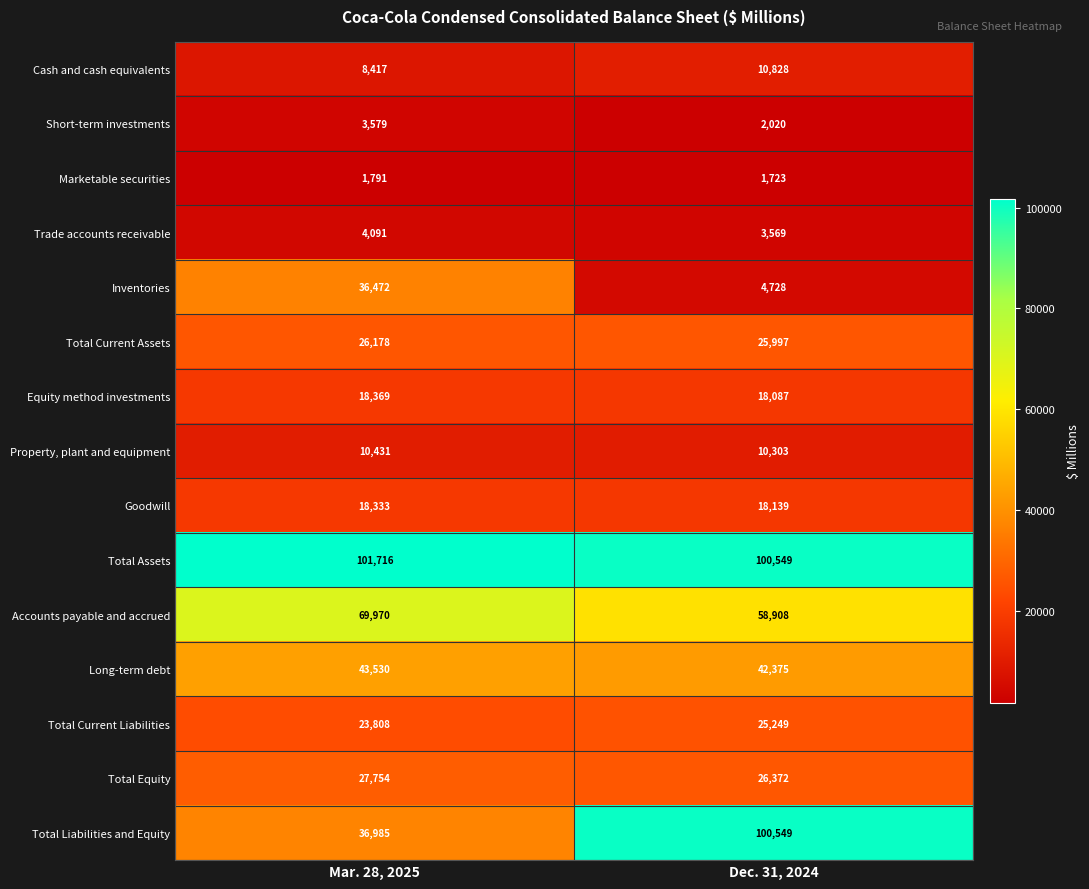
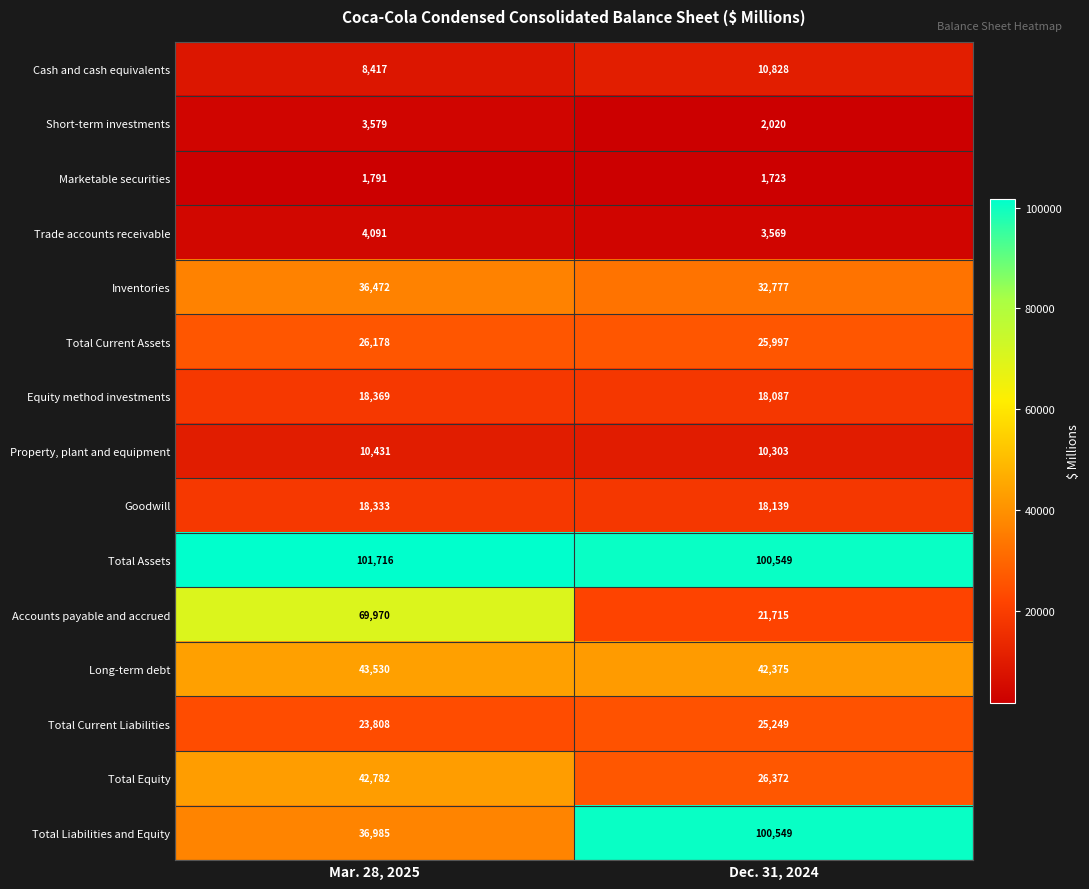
Inventories, Dec. 31, 2024: 4,728 -> 32,777
Accounts payable and accrued, Dec. 31, 2024: 58,908 -> 21,715
Total Equity, Mar. 28, 2025: 27,754 -> 42,782
